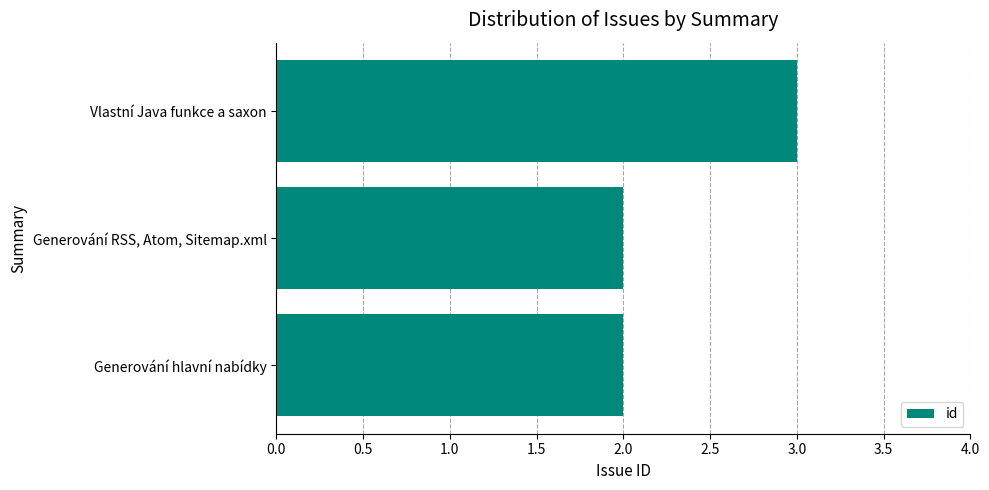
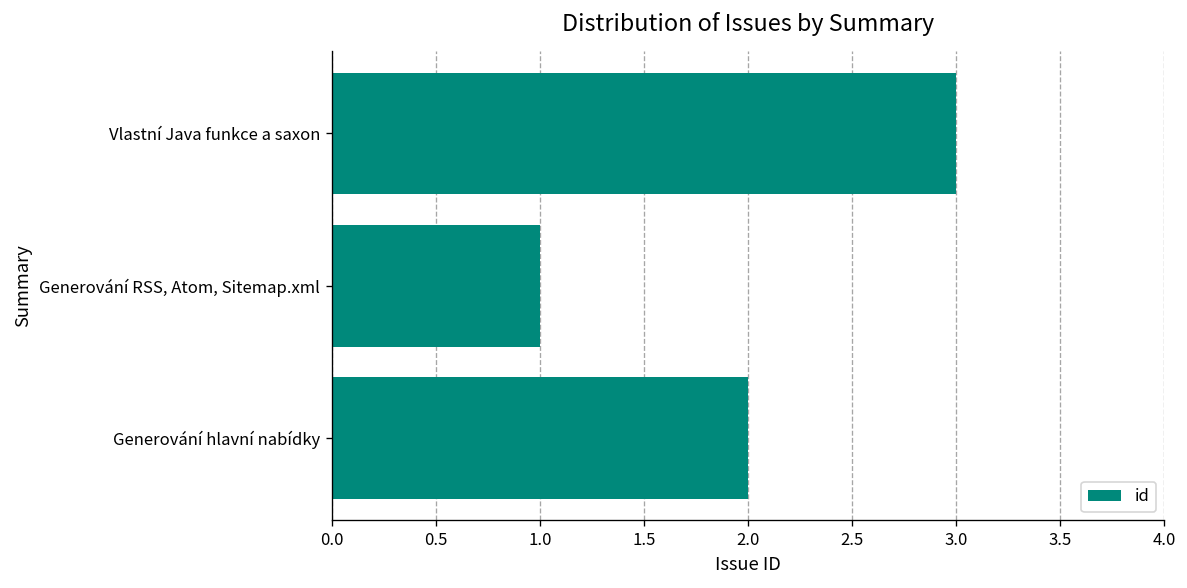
Generování RSS, Atom, Sitemap.xml: 2 -> 1
